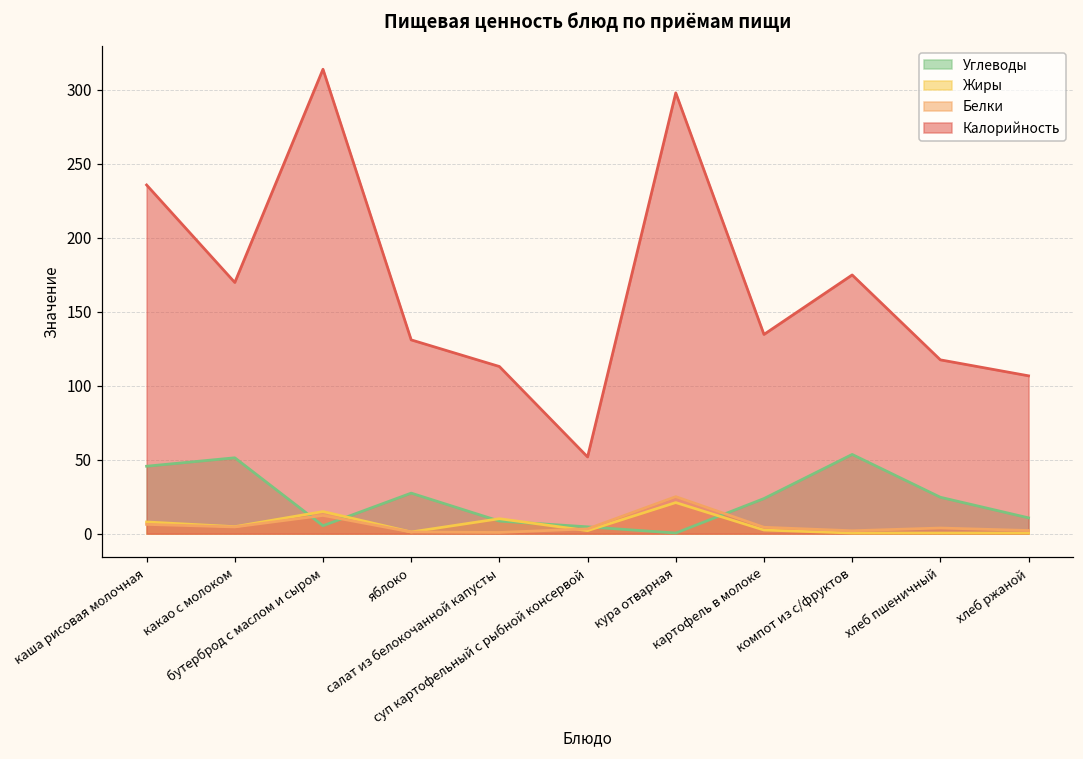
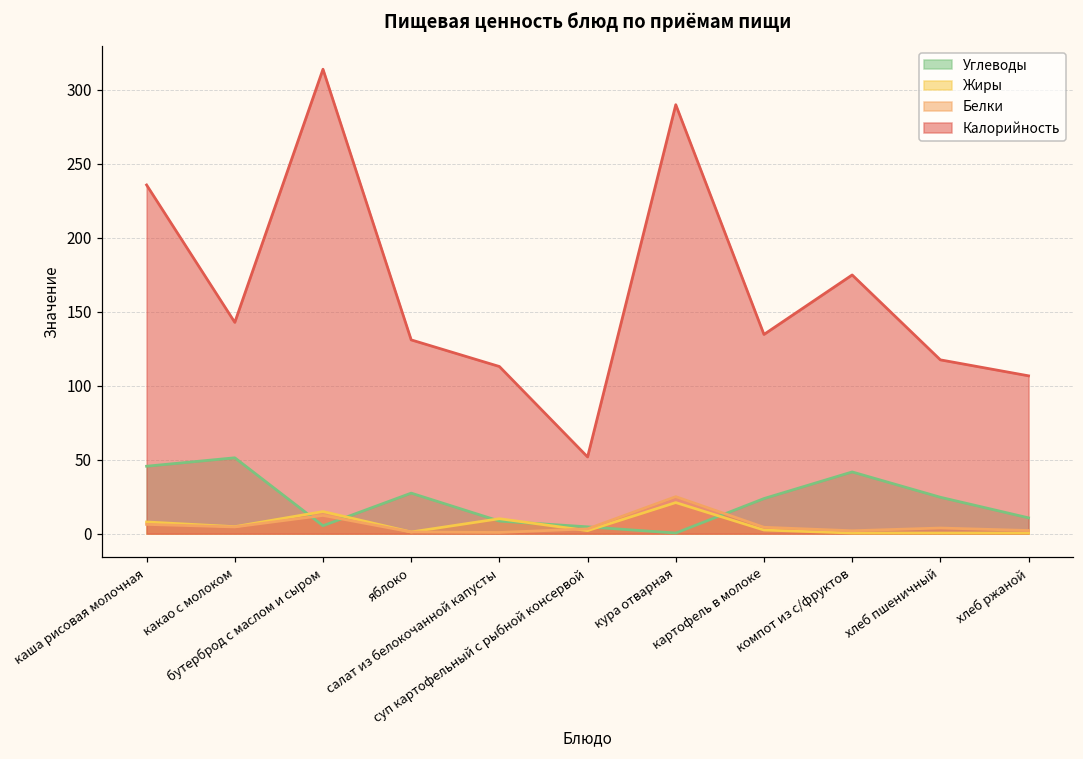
Калорийность, какао с молоком: 170 -> 143
Калорийность, кура отварная: 298 -> 290
Углеводы, компот из с/фруктов: 54 -> 42
